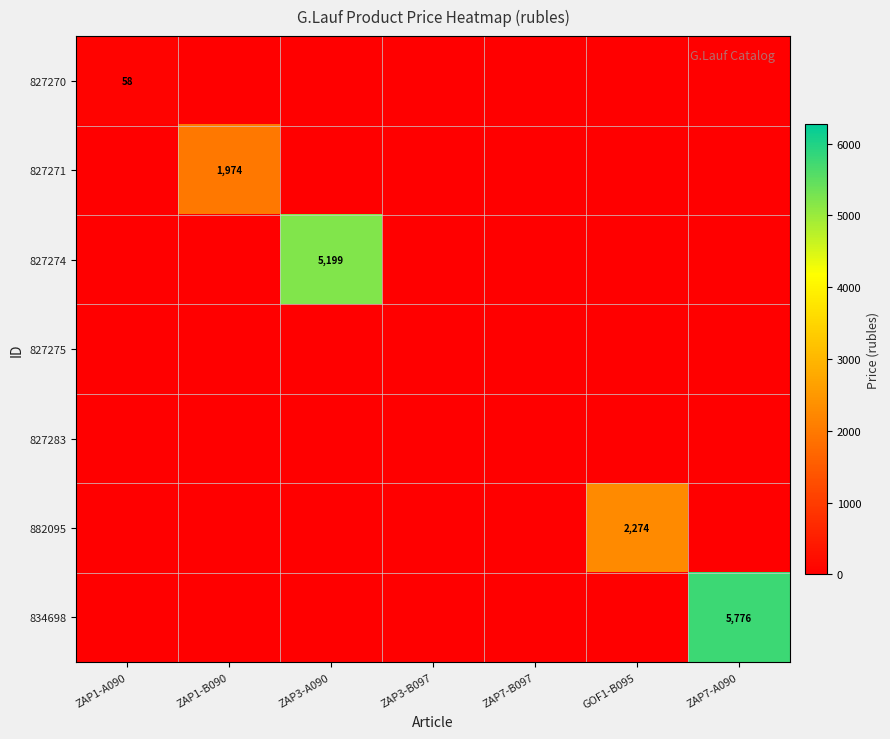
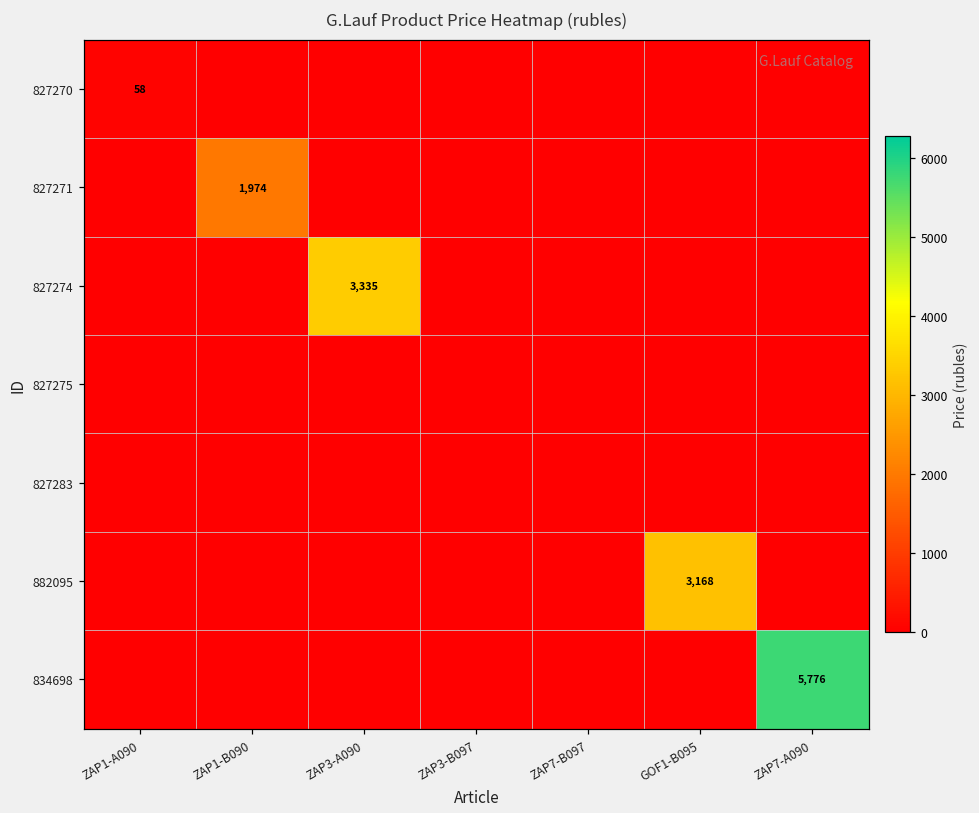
827274, ZAP3-A090: 5,199 -> 3,335
882095, GOF1-B095: 2,274 -> 3,168
